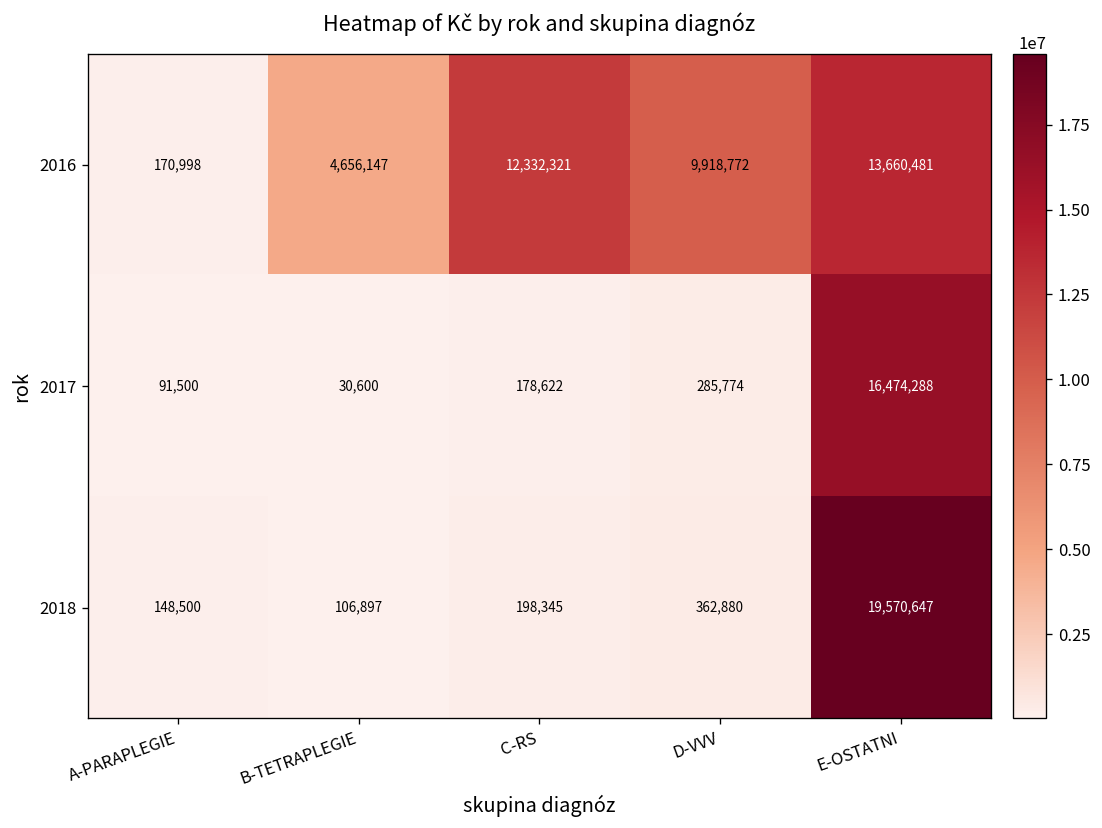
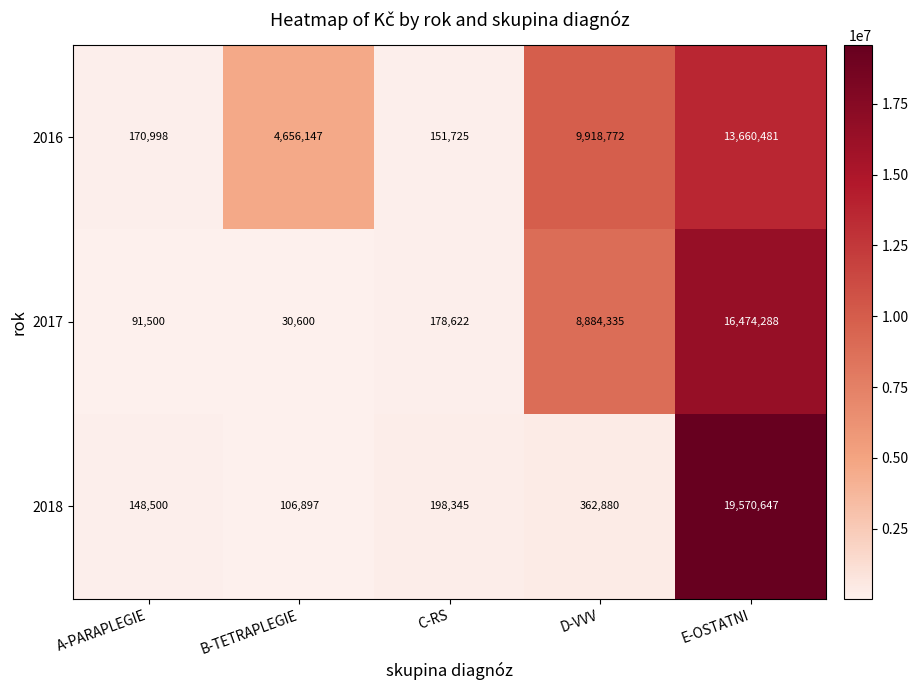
2016, C-RS: 12,332,321 -> 151,725
2017, D-VVV: 285,774 -> 8,884,335
